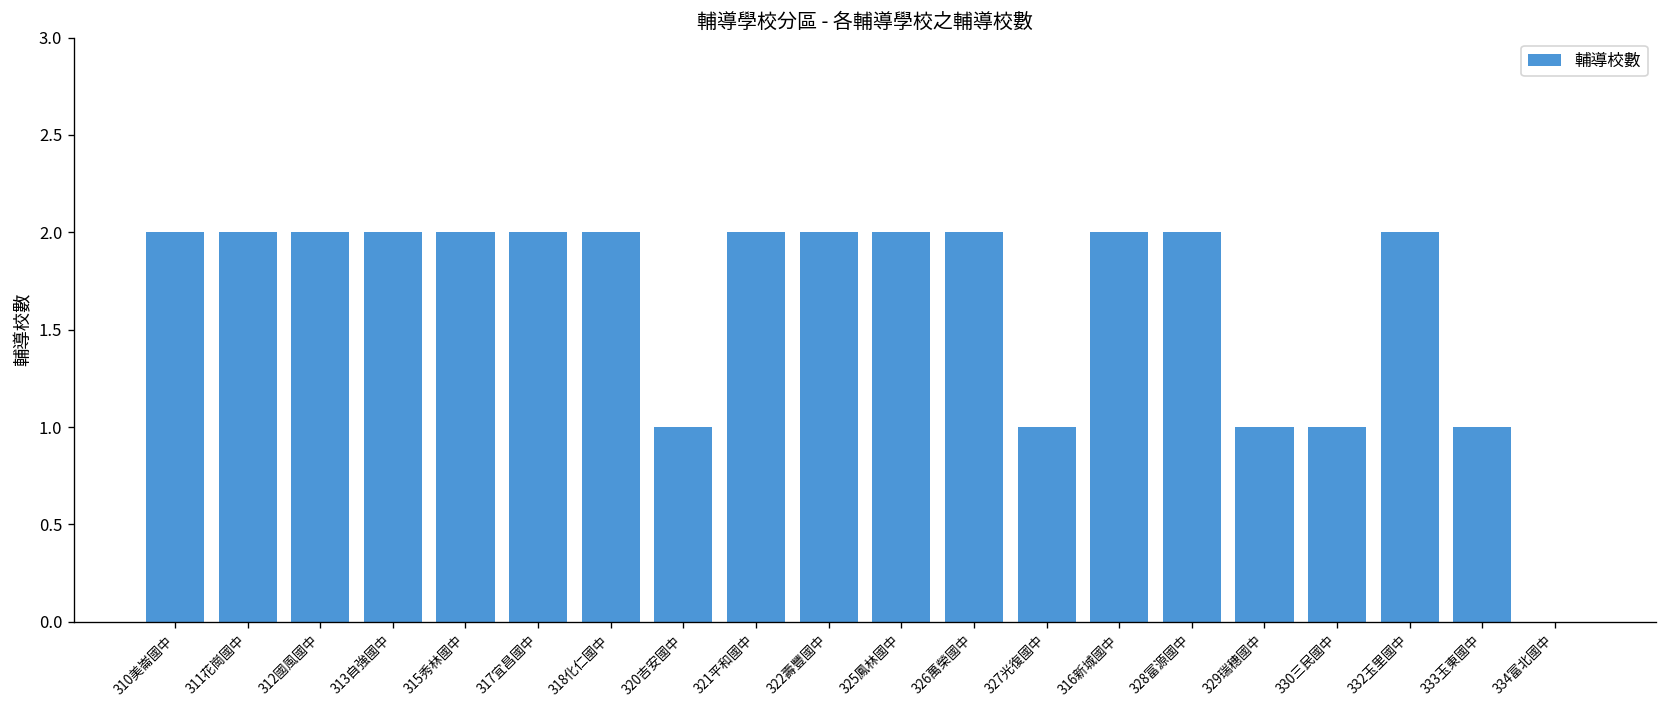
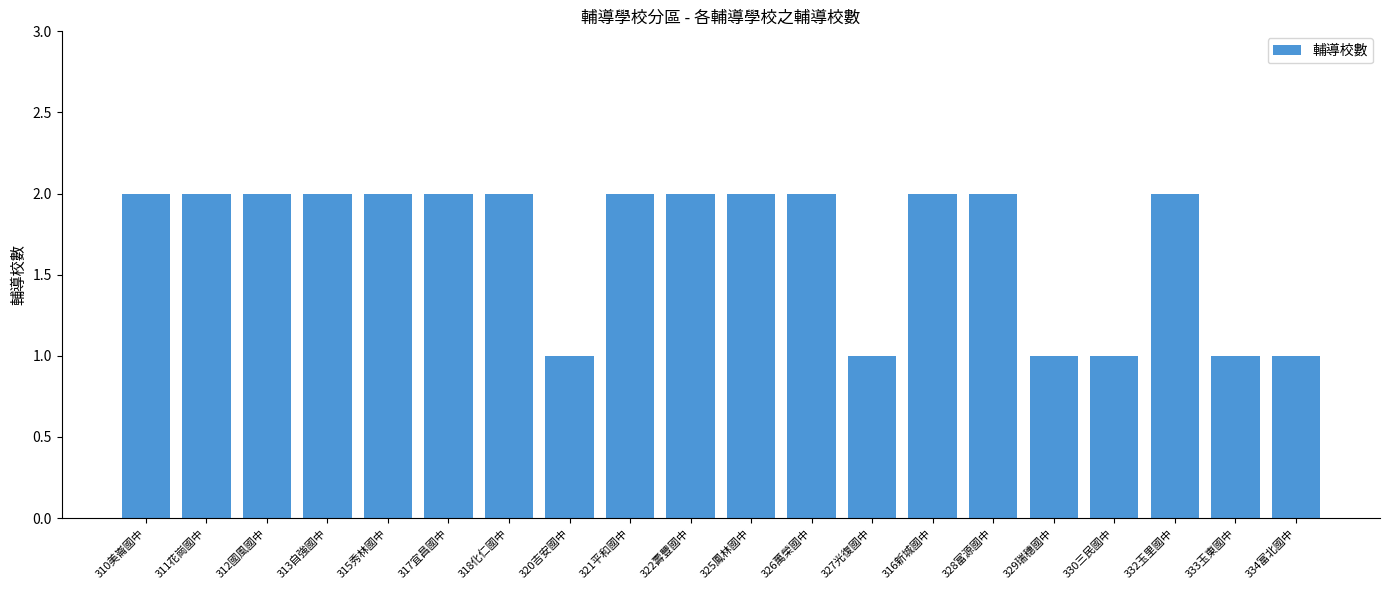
334富北國中: 0 -> 1
